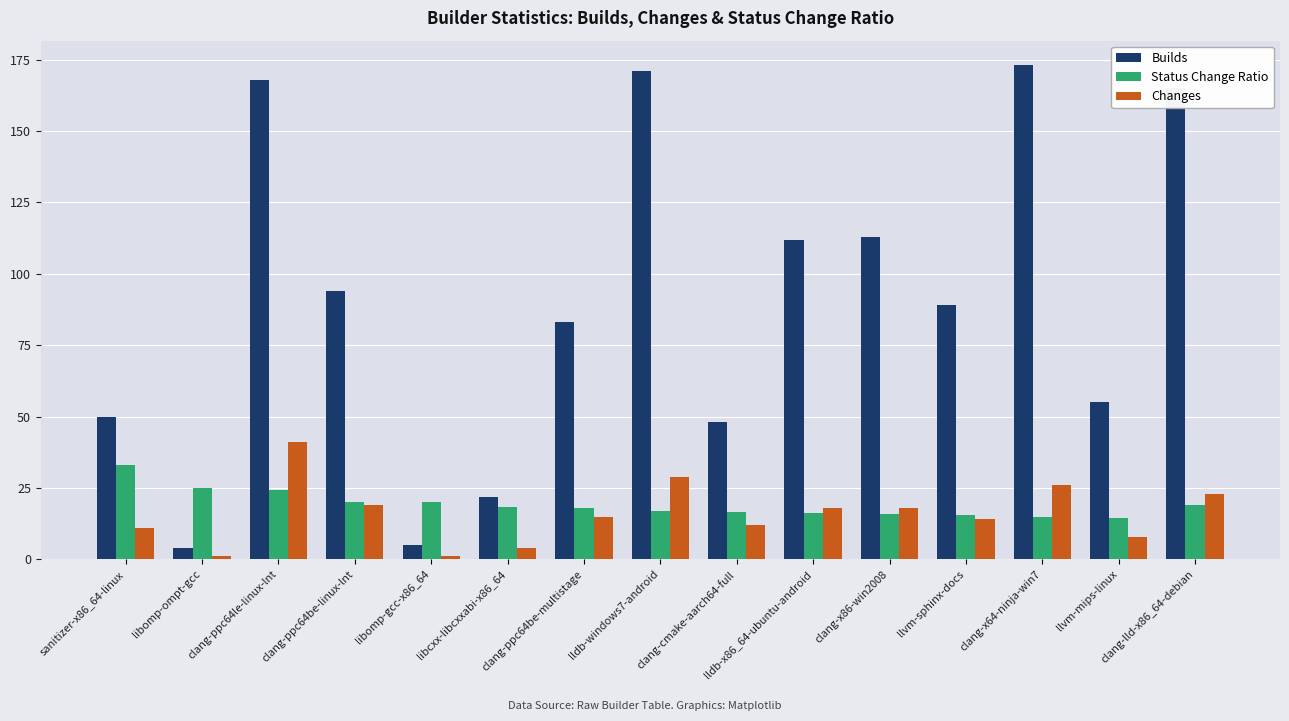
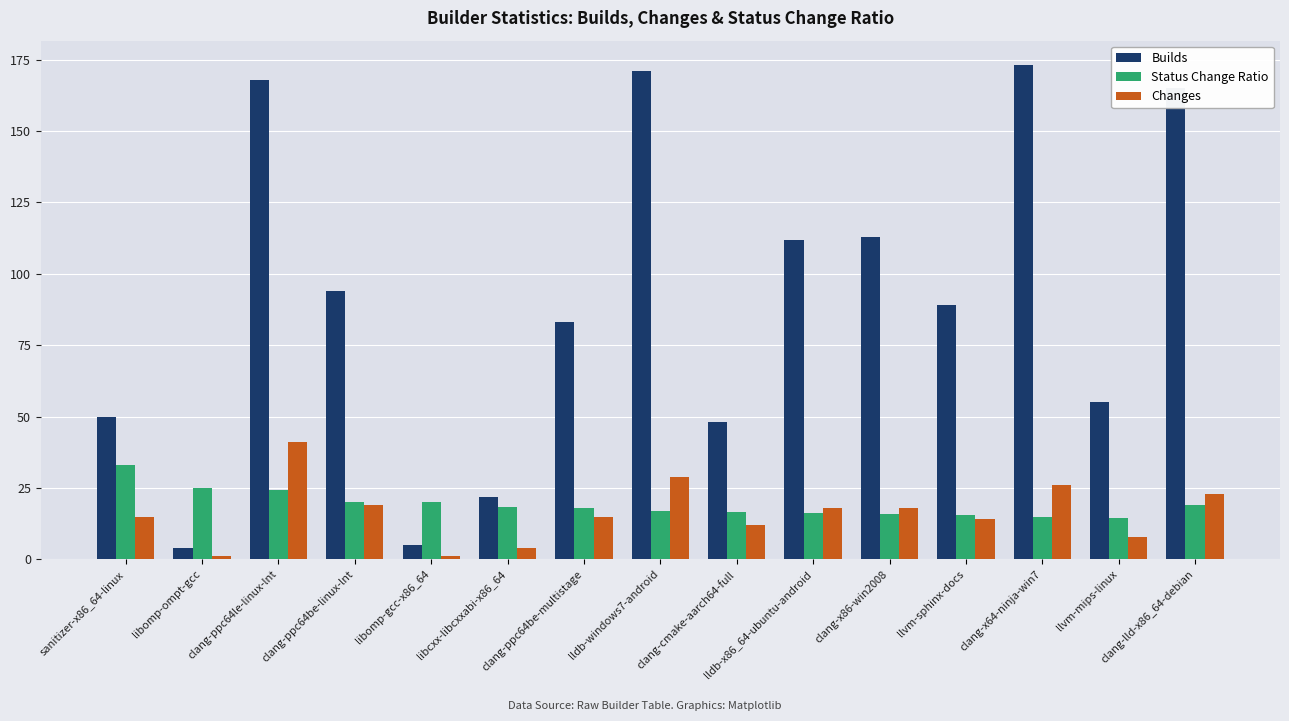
Changes, sanitizer-x86_64-linux: 11 -> 15
